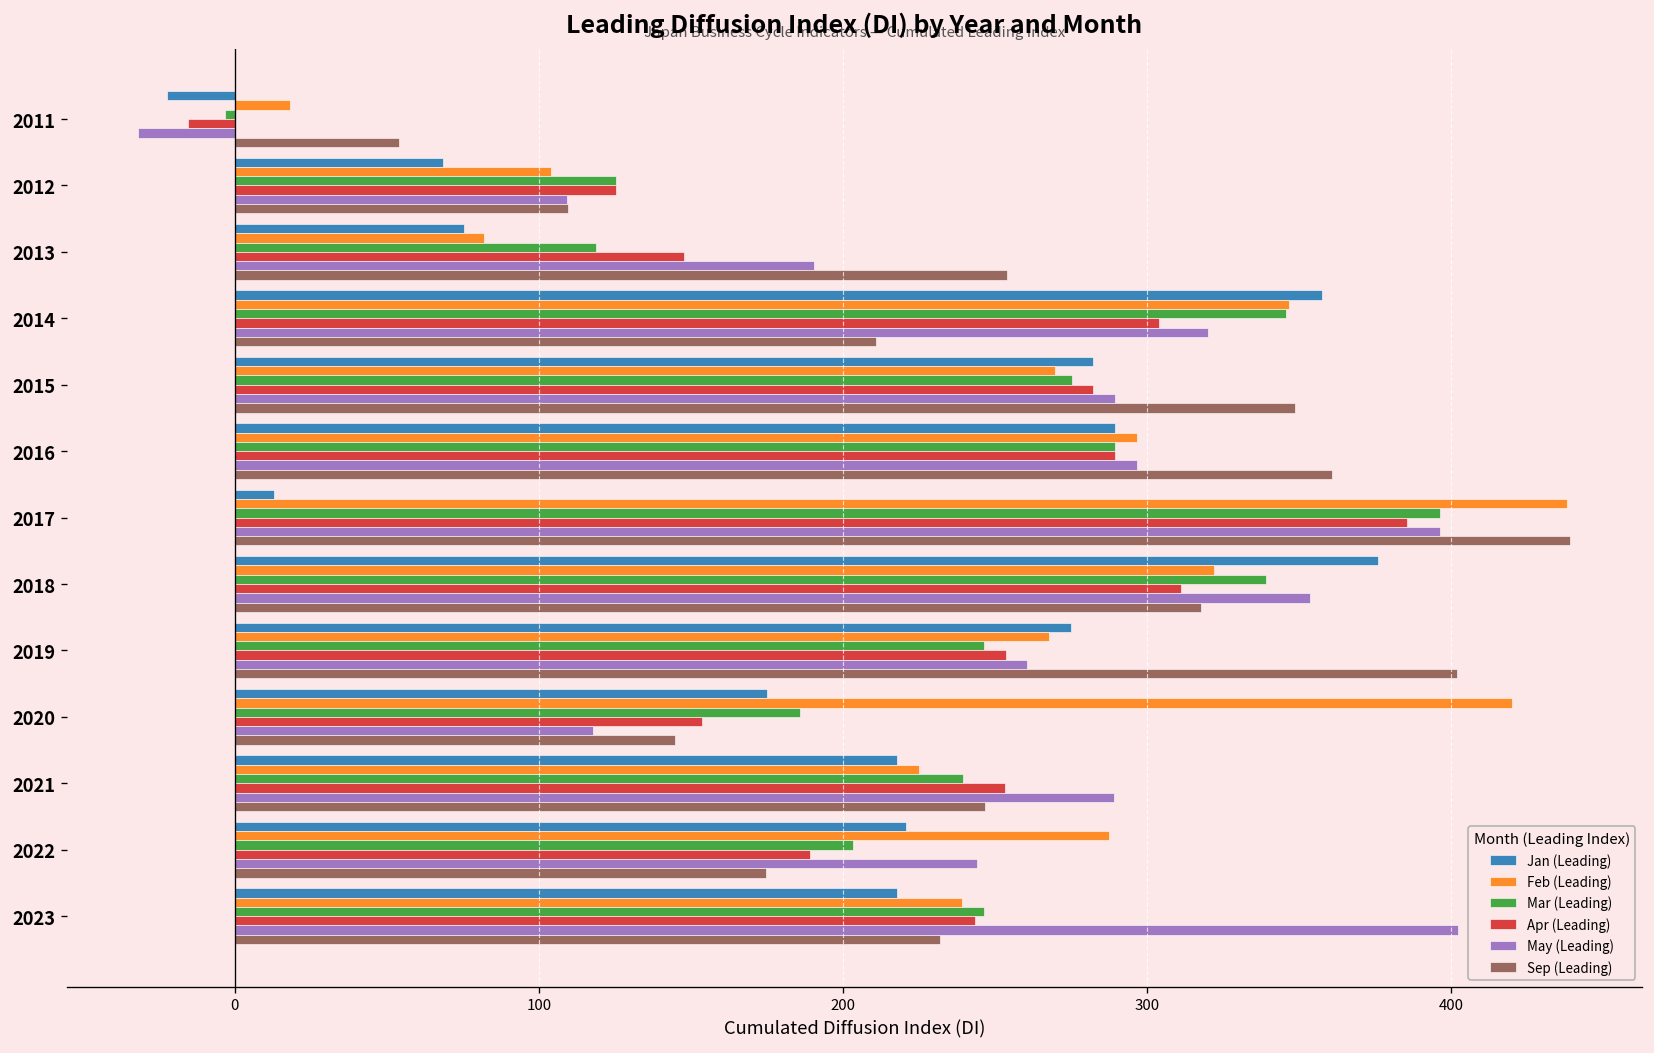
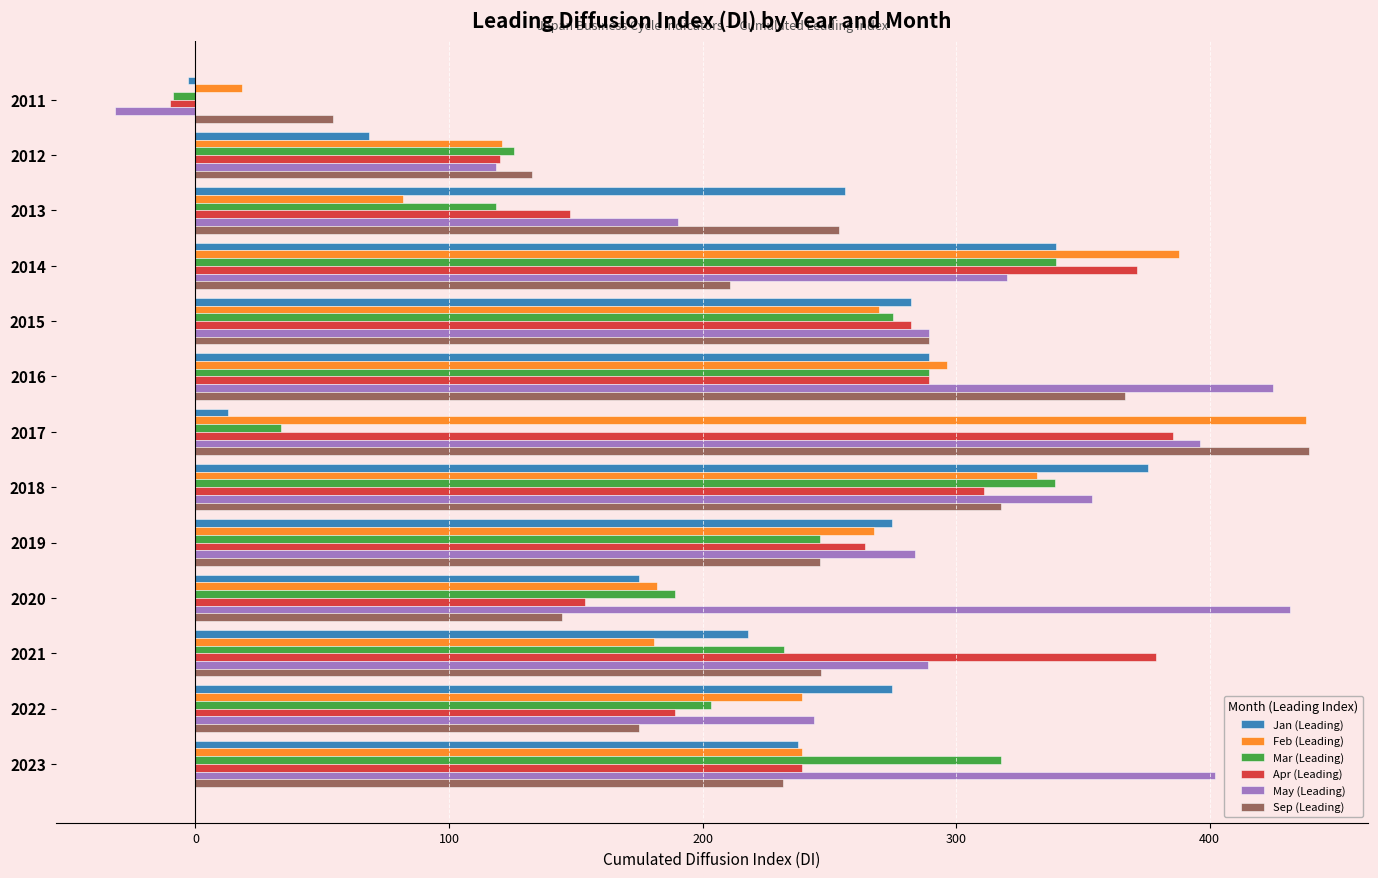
Jan (Leading), 2011: -22 -> -3
Mar (Leading), 2011: -3 -> -9
Apr (Leading), 2011: -15 -> -10
Feb (Leading), 2012: 104 -> 121
Apr (Leading), 2012: 126 -> 120
May (Leading), 2012: 109 -> 118
Sep (Leading), 2012: 110 -> 133
Jan (Leading), 2013: 75 -> 256
Jan (Leading), 2014: 357 -> 340
Feb (Leading), 2014: 347 -> 388
Mar (Leading), 2014: 346 -> 340
Apr (Leading), 2014: 304 -> 372
Sep (Leading), 2015: 349 -> 289
May (Leading), 2016: 297 -> 425
Sep (Leading), 2016: 361 -> 367
Mar (Leading), 2017: 396 -> 34
Feb (Leading), 2018: 322 -> 332
Apr (Leading), 2019: 254 -> 264
May (Leading), 2019: 261 -> 284
Sep (Leading), 2019: 402 -> 246
Feb (Leading), 2020: 420 -> 182
Mar (Leading), 2020: 186 -> 189
May (Leading), 2020: 118 -> 432
Feb (Leading), 2021: 225 -> 181
Mar (Leading), 2021: 240 -> 232
Apr (Leading), 2021: 253 -> 379
Jan (Leading), 2022: 221 -> 275
Feb (Leading), 2022: 287 -> 239
Jan (Leading), 2023: 218 -> 238
Mar (Leading), 2023: 246 -> 318
Apr (Leading), 2023: 244 -> 239
